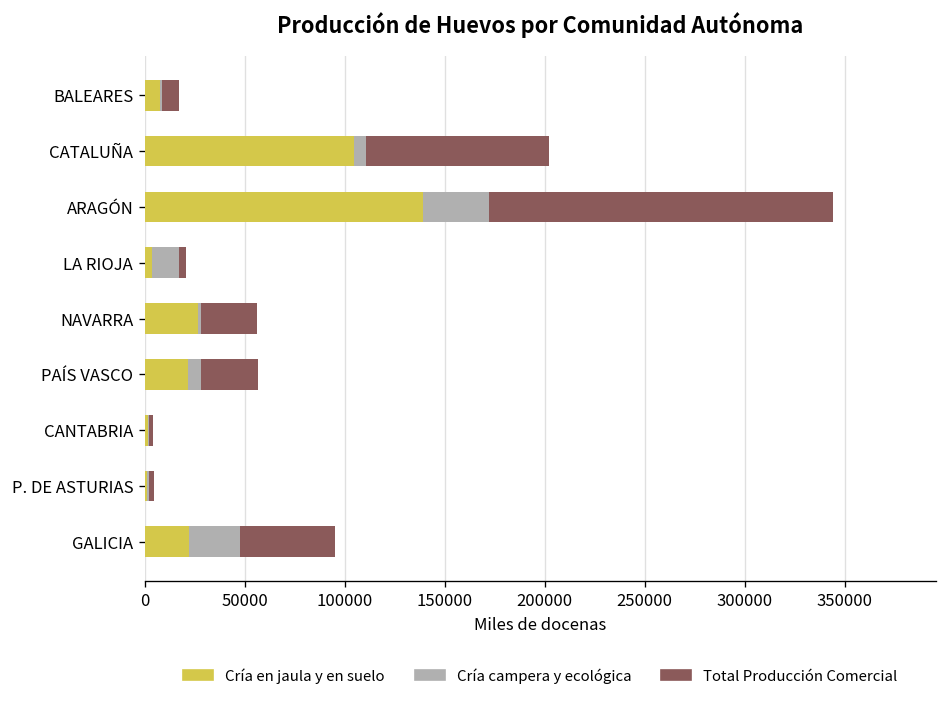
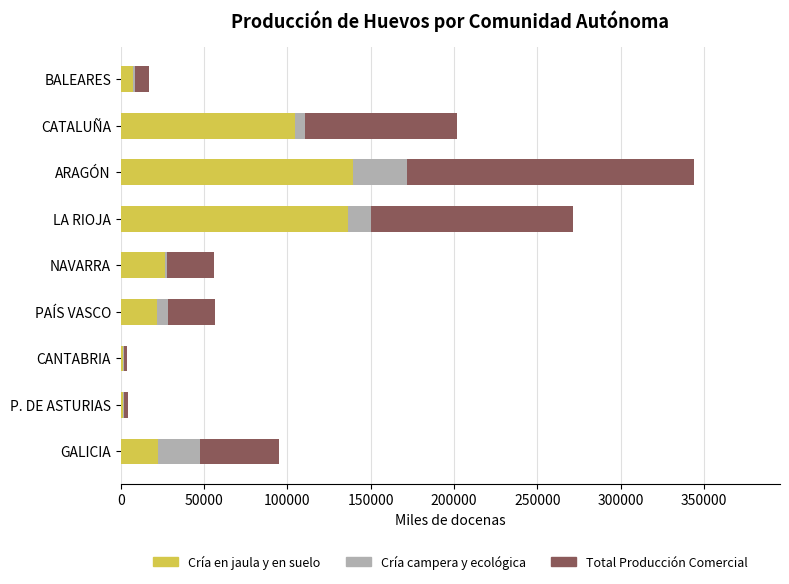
Cría en jaula y en suelo, LA RIOJA: 3000 -> 136000
Total Producción Comercial, LA RIOJA: 4000 -> 122000
